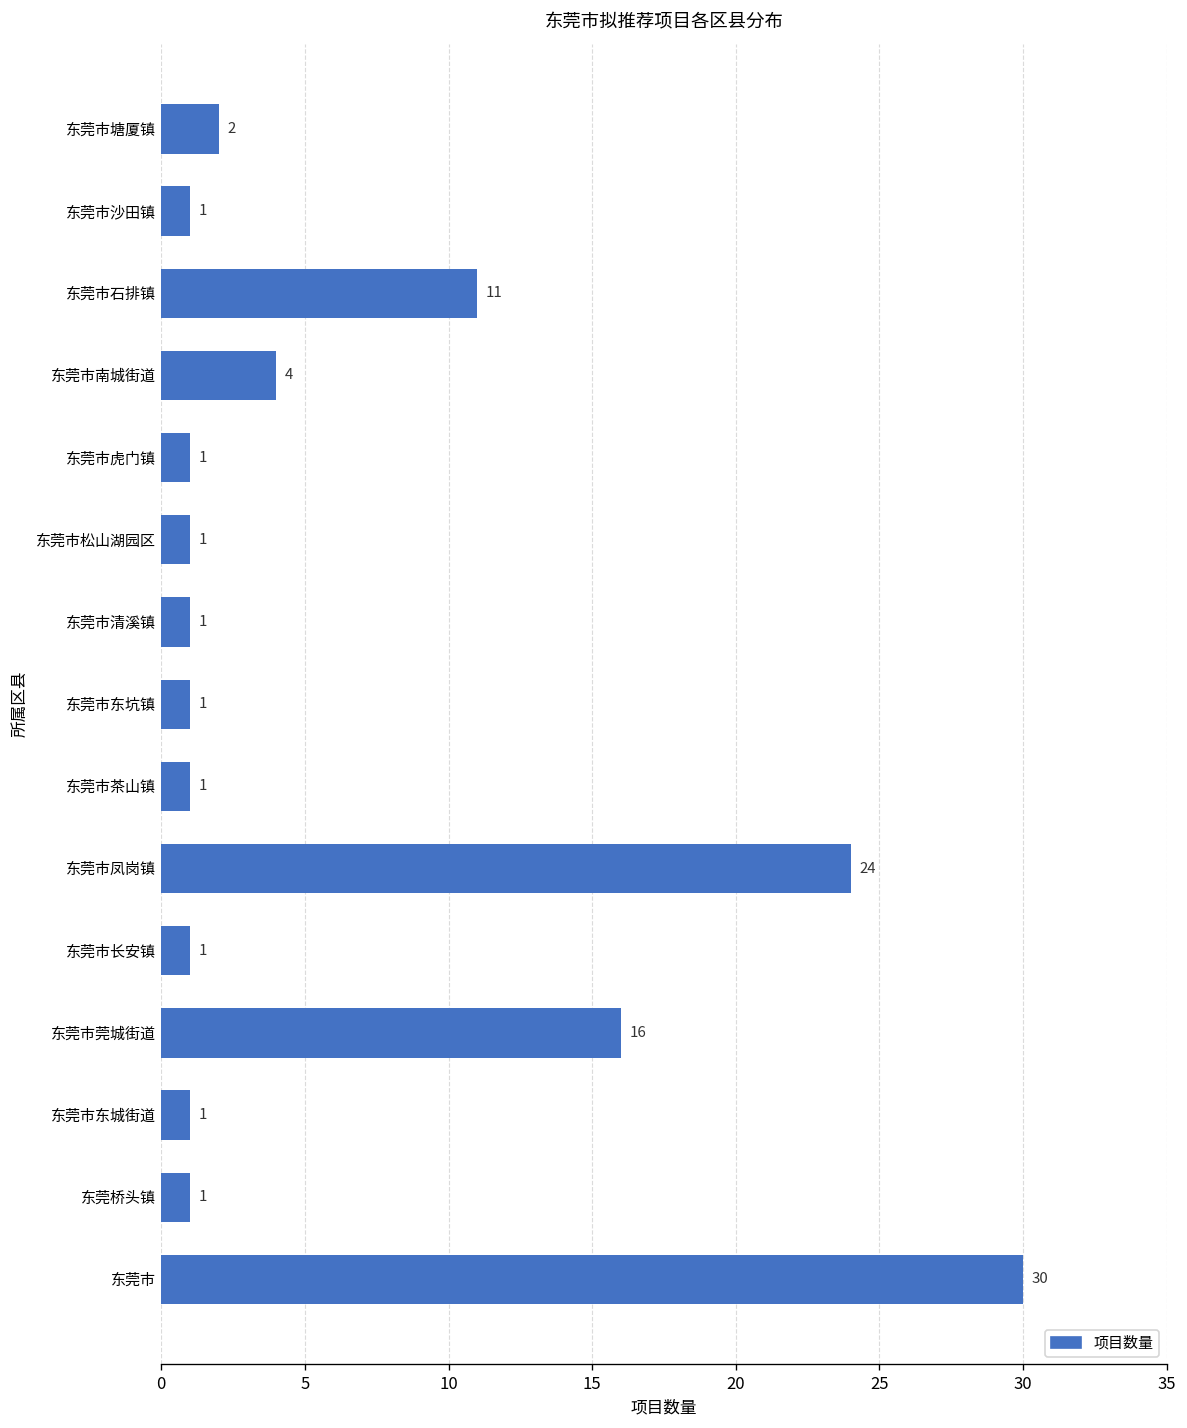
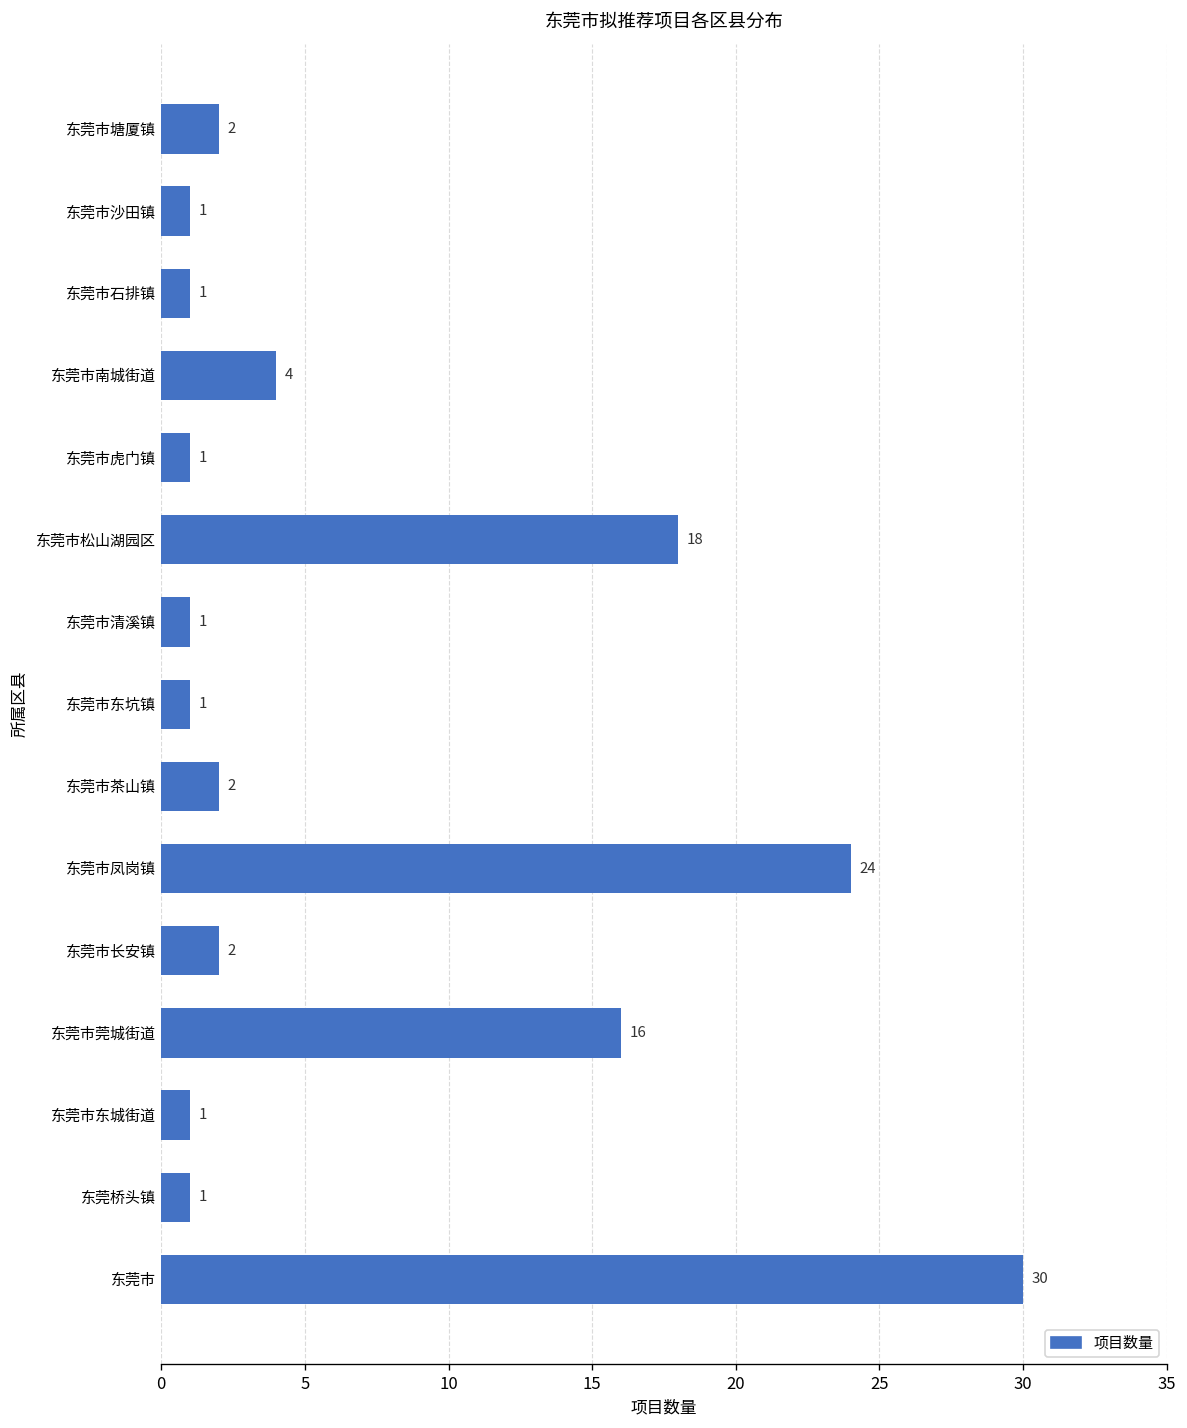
东莞市石排镇: 11 -> 1
东莞市松山湖园区: 1 -> 18
东莞市茶山镇: 1 -> 2
东莞市长安镇: 1 -> 2
